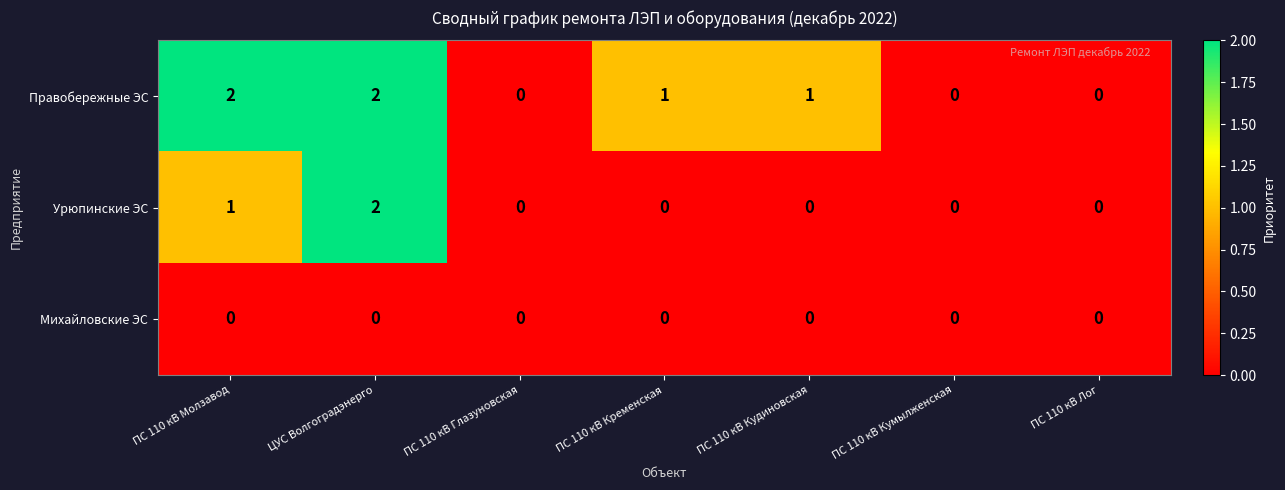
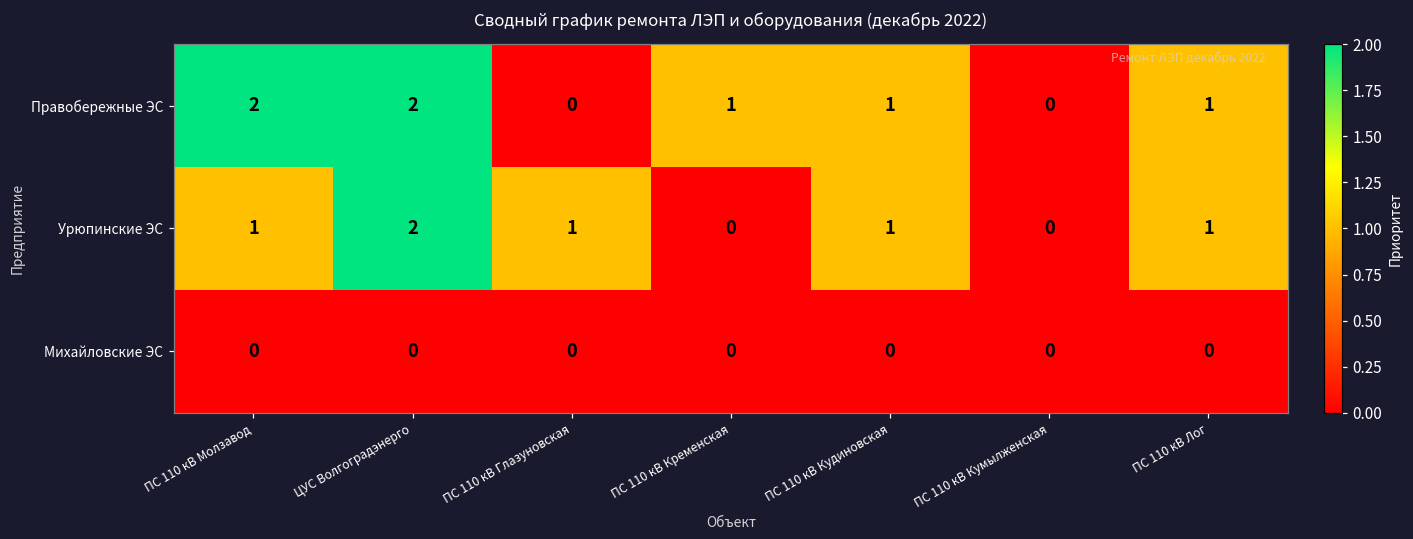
Правобережные ЭС, ПС 110 кВ Лог: 0 -> 1
Урюпинские ЭС, ПС 110 кВ Глазуновская: 0 -> 1
Урюпинские ЭС, ПС 110 кВ Кудиновская: 0 -> 1
Урюпинские ЭС, ПС 110 кВ Лог: 0 -> 1
